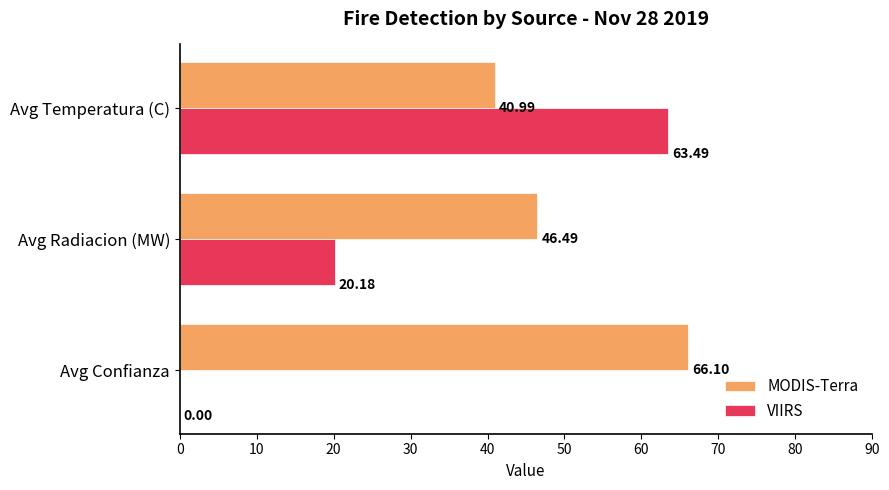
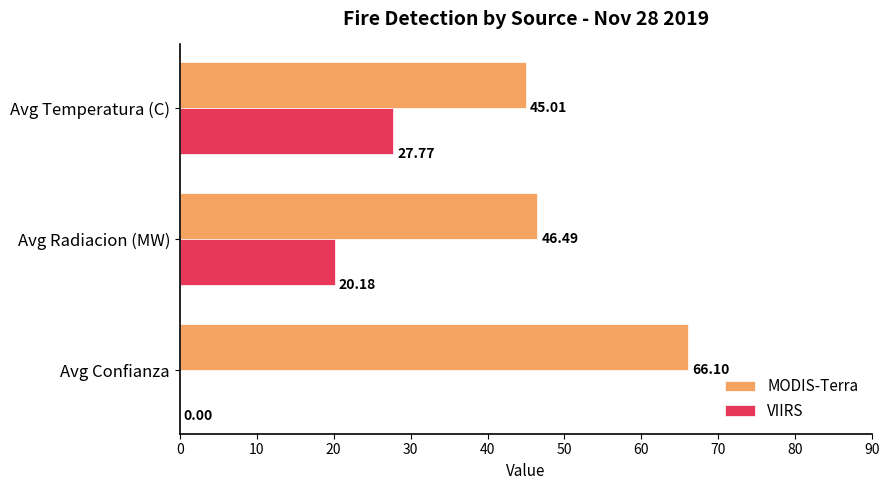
MODIS-Terra, Avg Temperatura (C): 40.99 -> 45.01
VIIRS, Avg Temperatura (C): 63.49 -> 27.77
